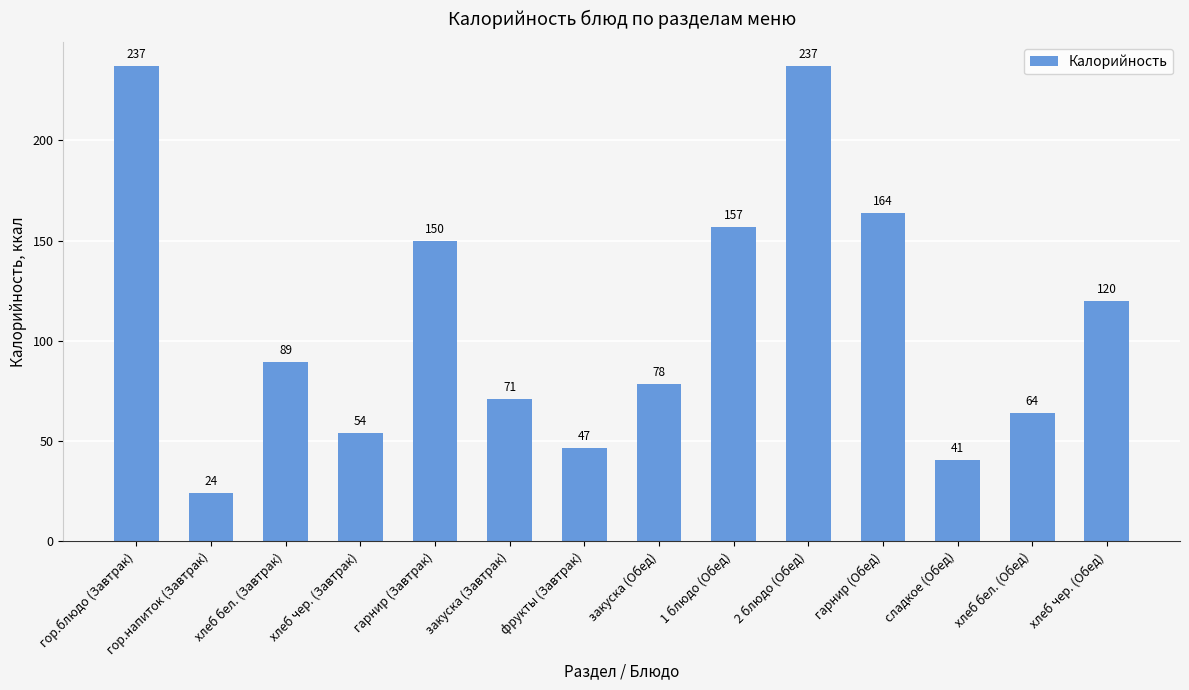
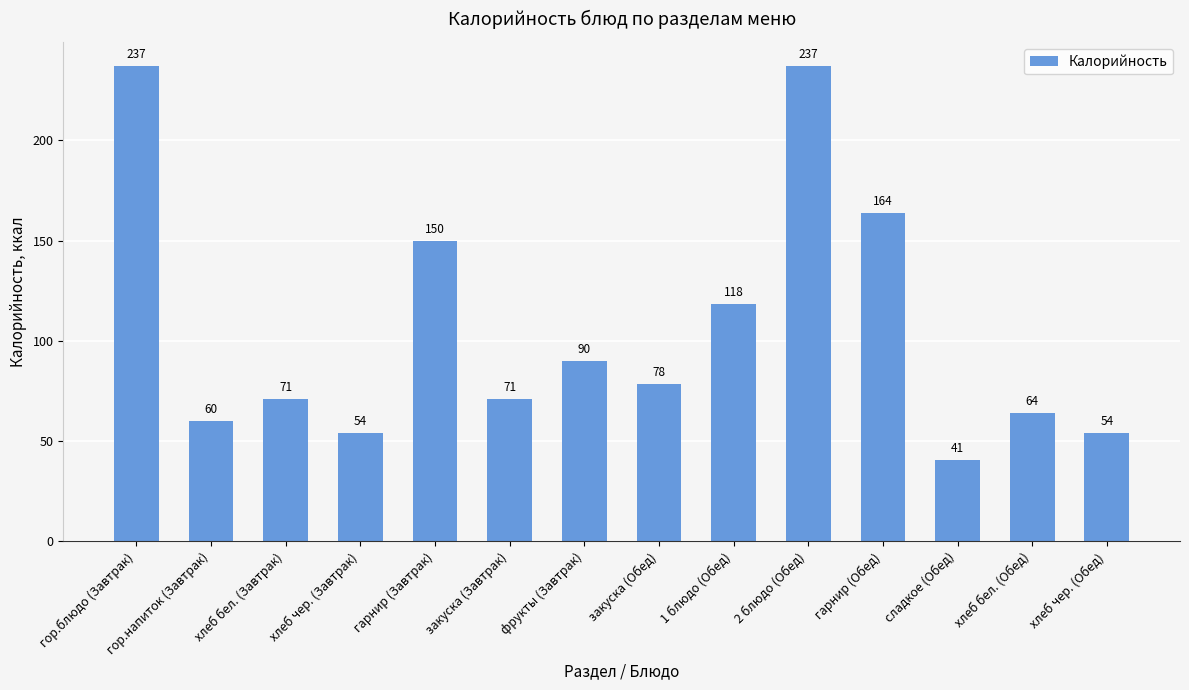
гор.напиток (Завтрак): 24 -> 60
хлеб бел. (Завтрак): 89 -> 71
фрукты (Завтрак): 47 -> 90
1 блюдо (Обед): 157 -> 118
хлеб чер. (Обед): 120 -> 54
